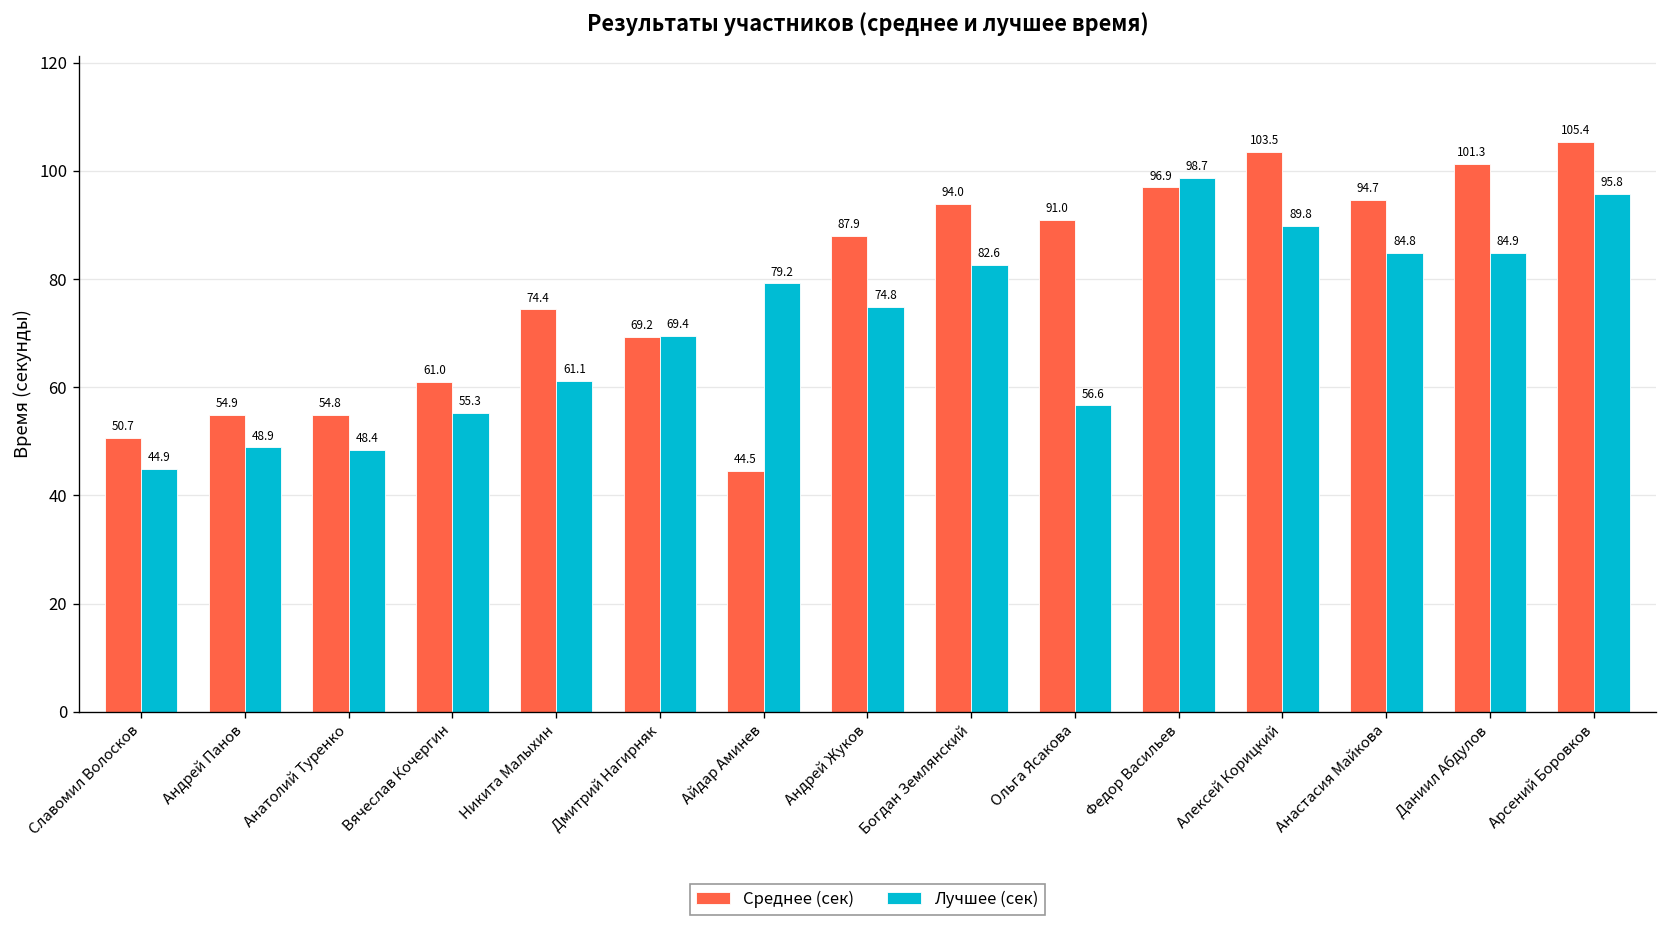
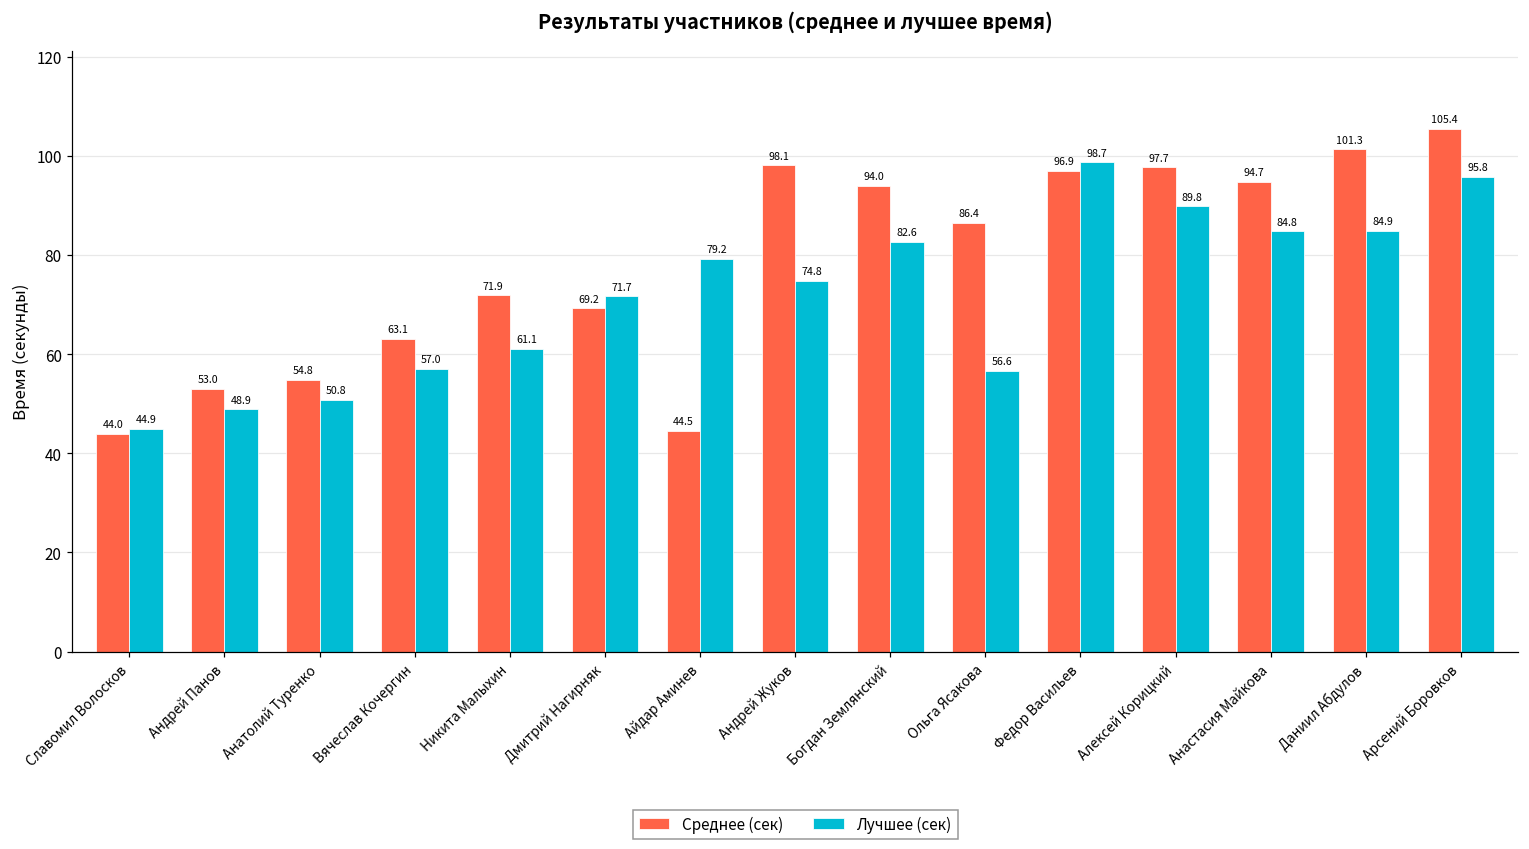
Среднее (сек), Славомил Волосков: 50.7 -> 44.0
Среднее (сек), Андрей Панов: 54.9 -> 53.0
Лучшее (сек), Анатолий Туренко: 48.4 -> 50.8
Среднее (сек), Вячеслав Кочергин: 61.0 -> 63.1
Лучшее (сек), Вячеслав Кочергин: 55.3 -> 57.0
Среднее (сек), Никита Малыхин: 74.4 -> 71.9
Лучшее (сек), Дмитрий Нагирняк: 69.4 -> 71.7
Среднее (сек), Андрей Жуков: 87.9 -> 98.1
Среднее (сек), Ольга Ясакова: 91.0 -> 86.4
Среднее (сек), Алексей Корицкий: 103.5 -> 97.7
